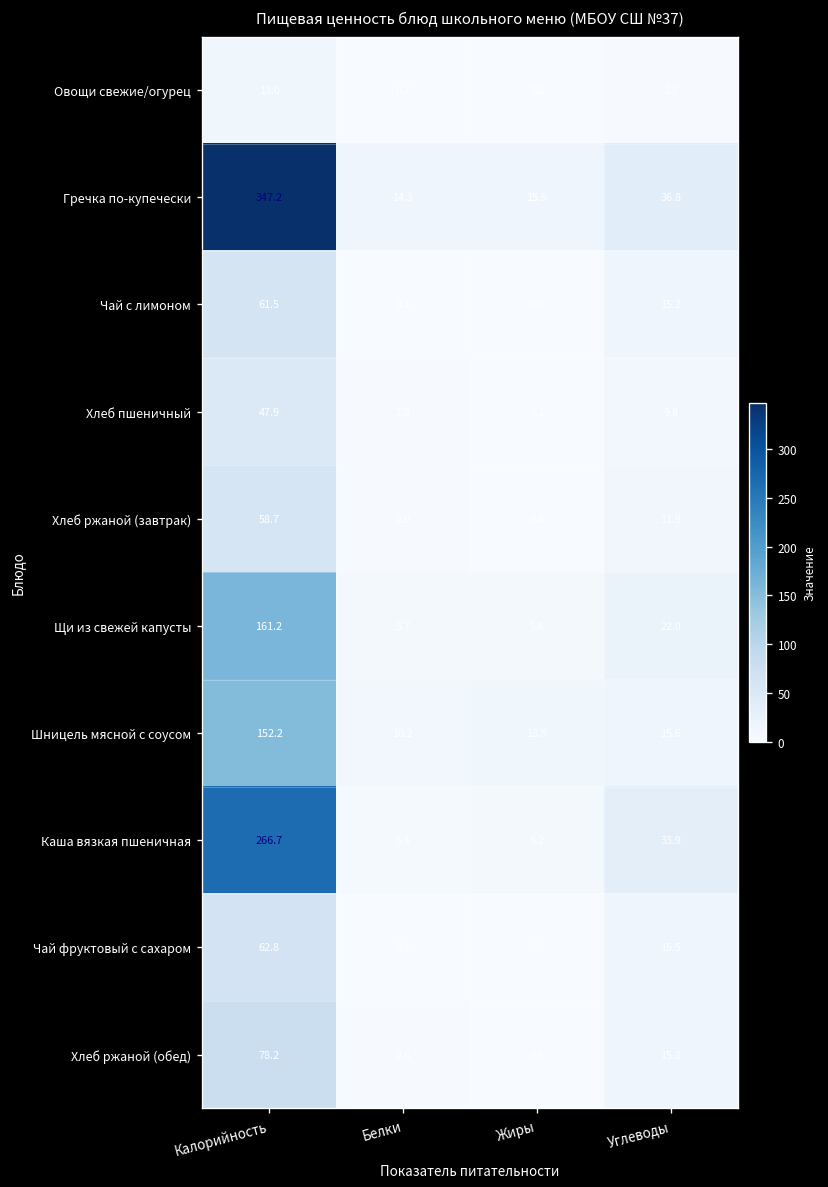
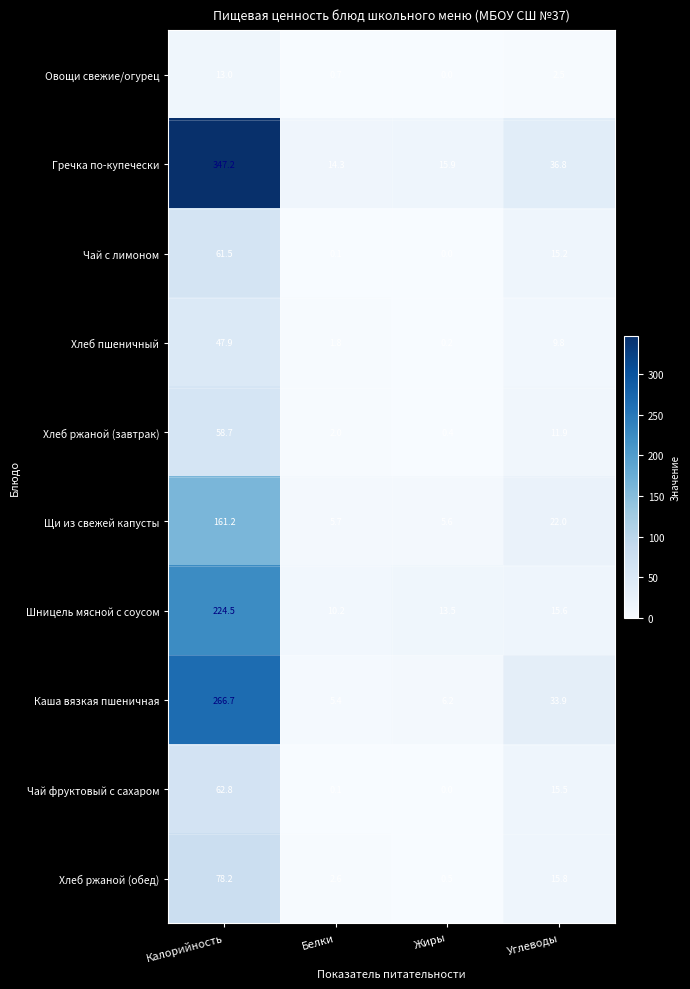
Шницель мясной с соусом, Калорийность: 152.2 -> 224.5
